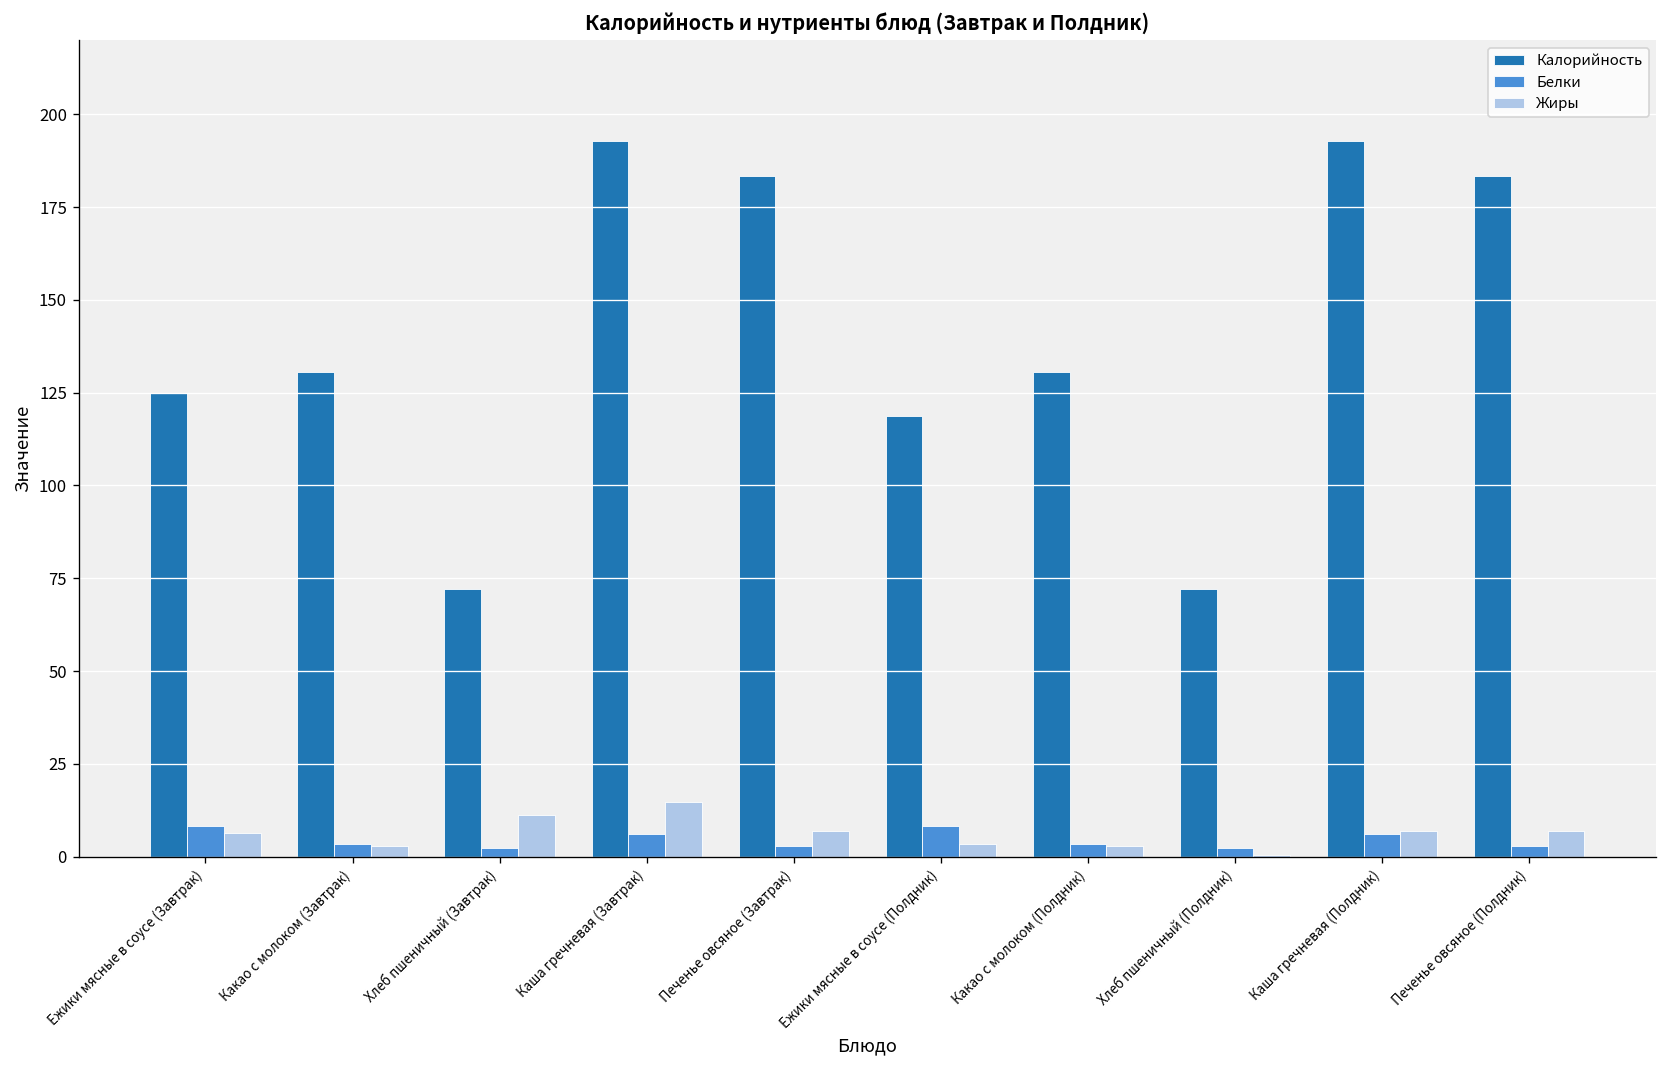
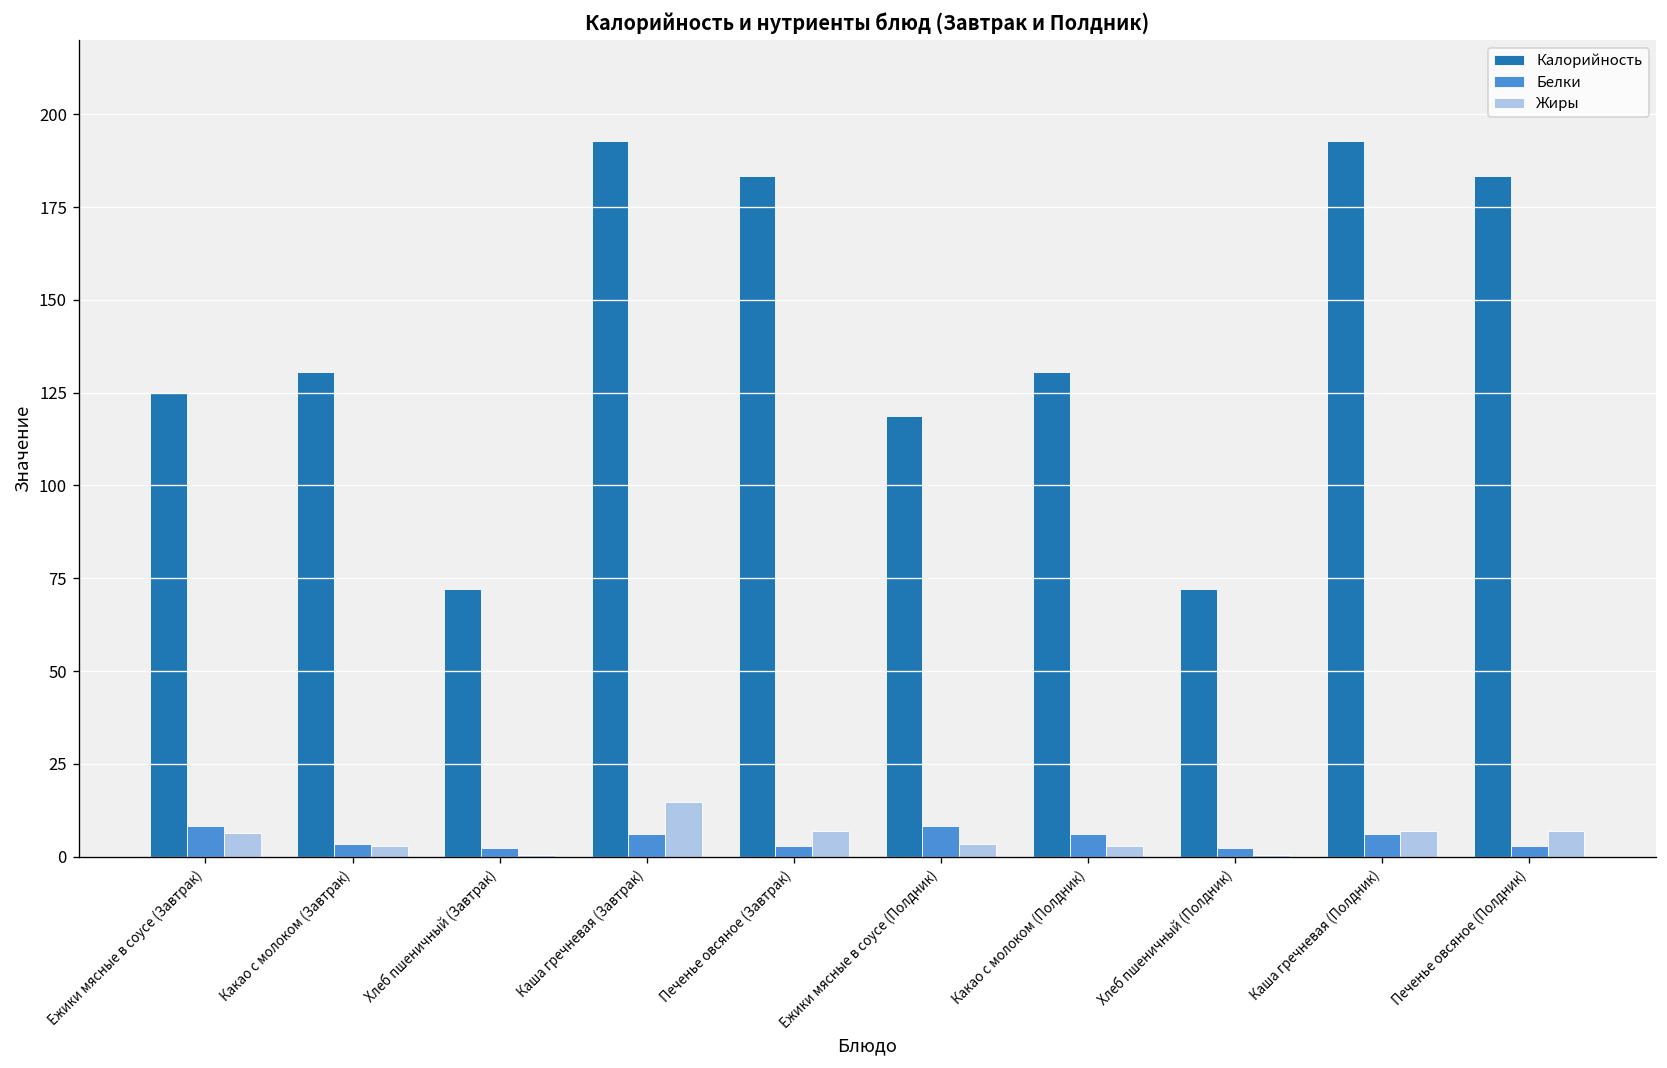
Жиры, Хлеб пшеничный (Завтрак): 11 -> 0
Белки, Какао с молоком (Полдник): 4 -> 6
